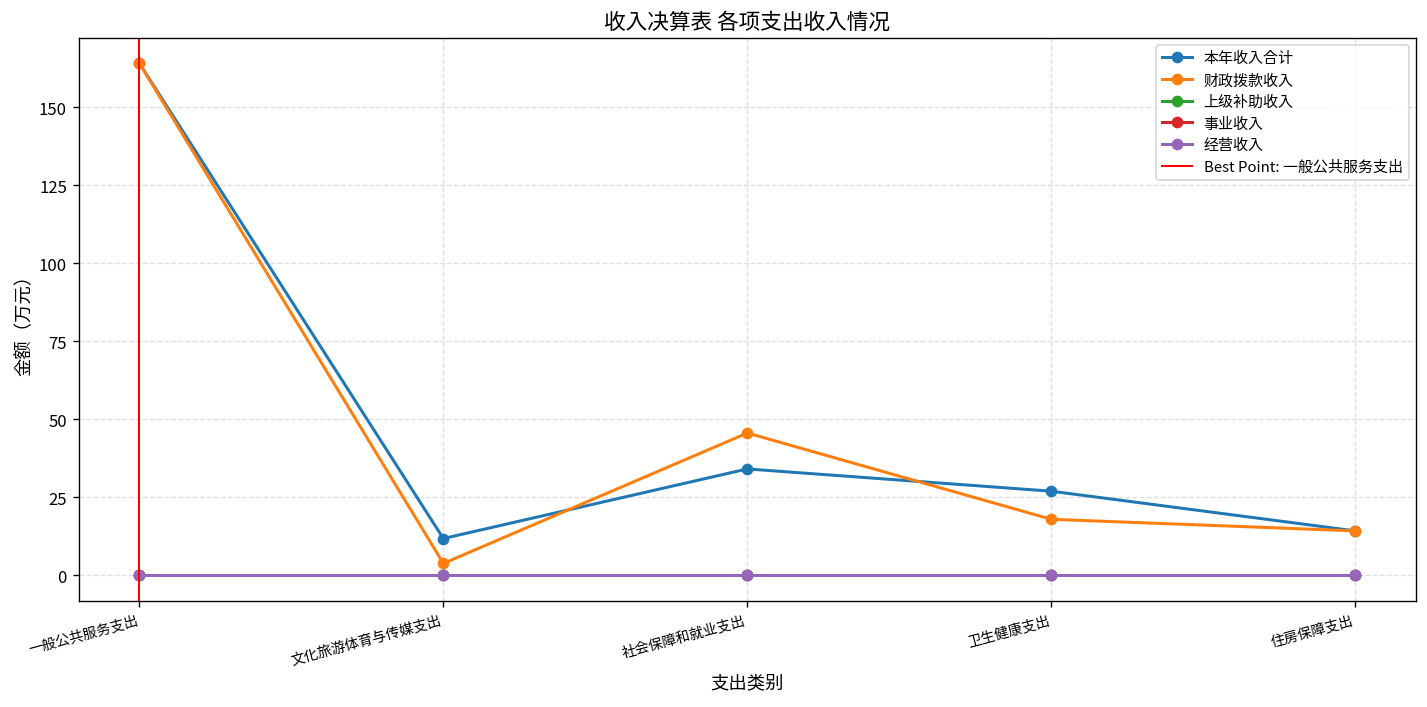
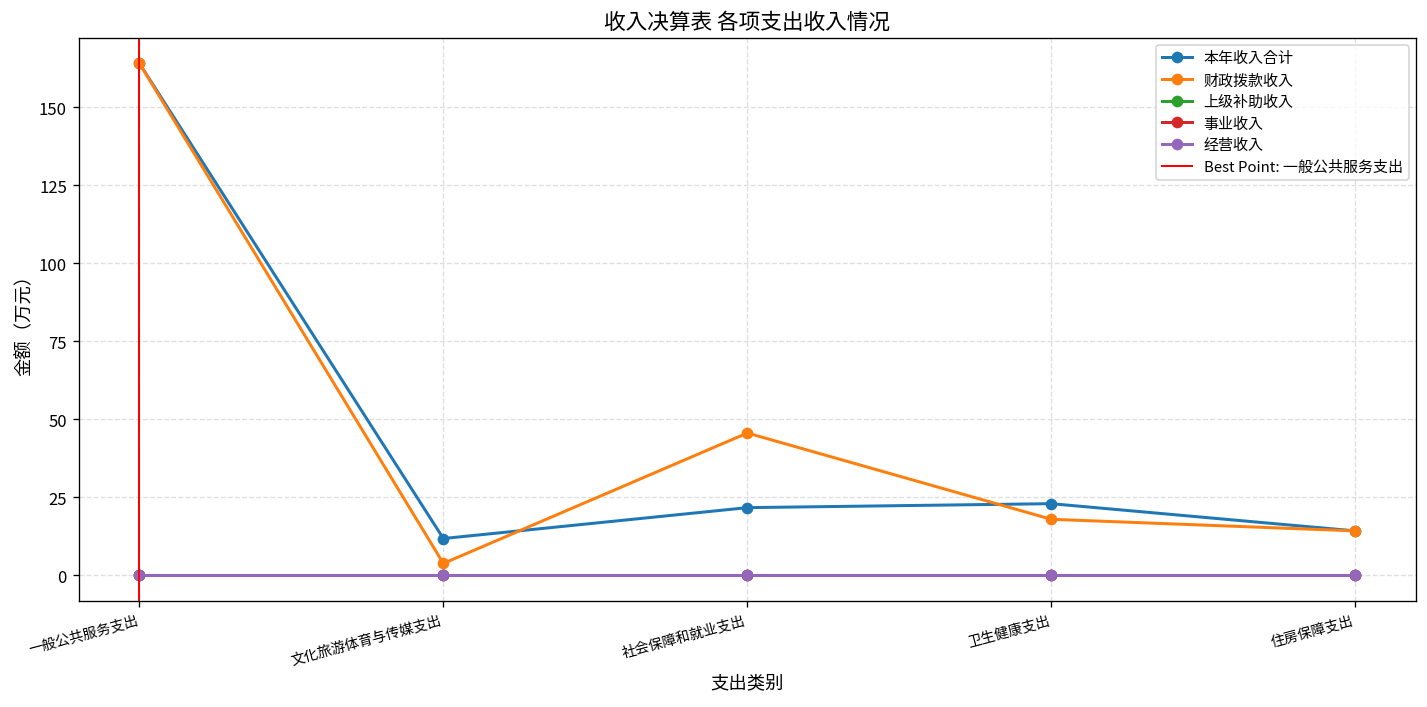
本年收入合计, 社会保障和就业支出: 34 -> 22
本年收入合计, 卫生健康支出: 27 -> 23
